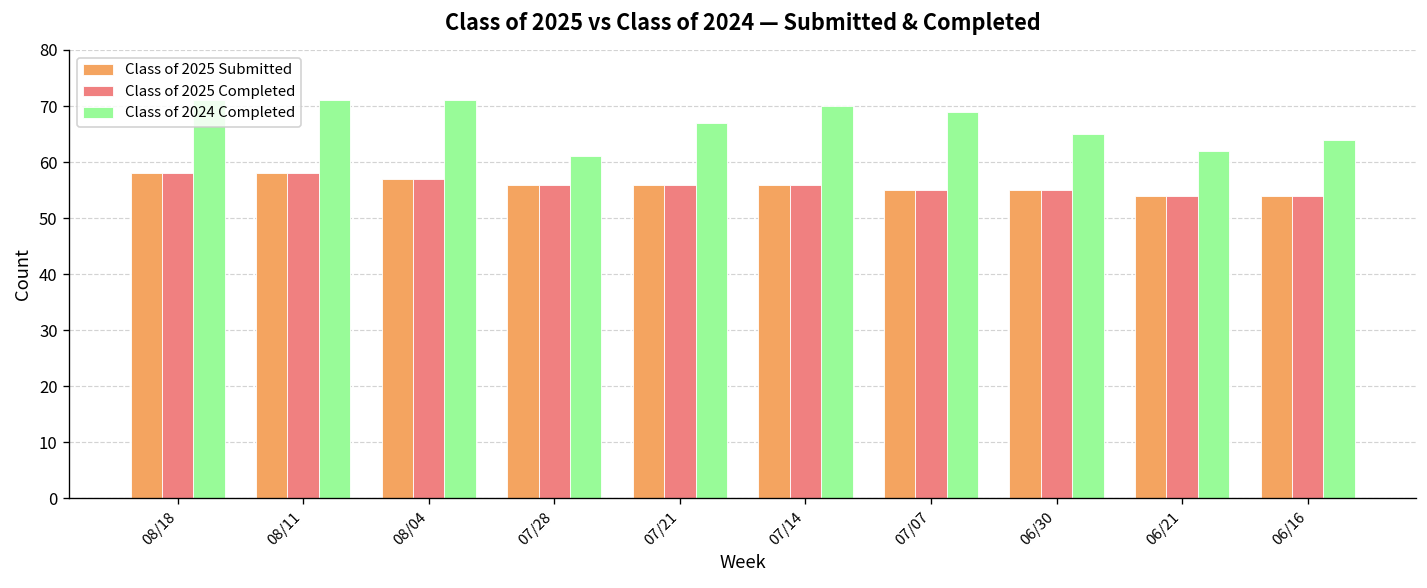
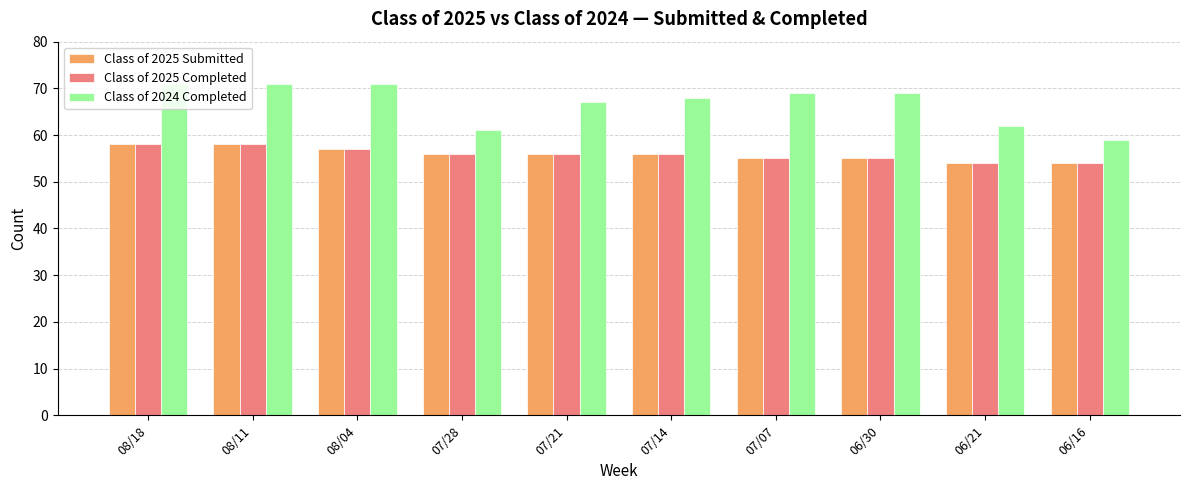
Class of 2024 Completed, 07/14: 70 -> 68
Class of 2024 Completed, 06/30: 65 -> 69
Class of 2024 Completed, 06/16: 64 -> 59
